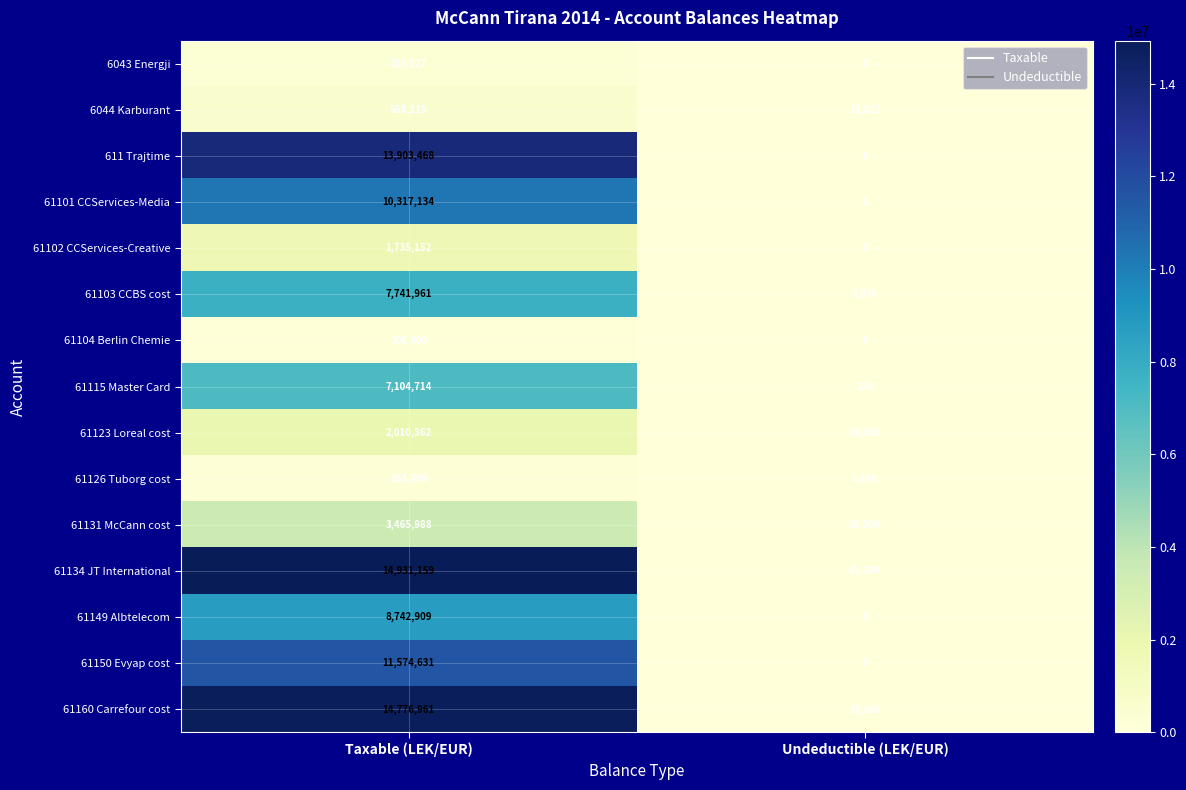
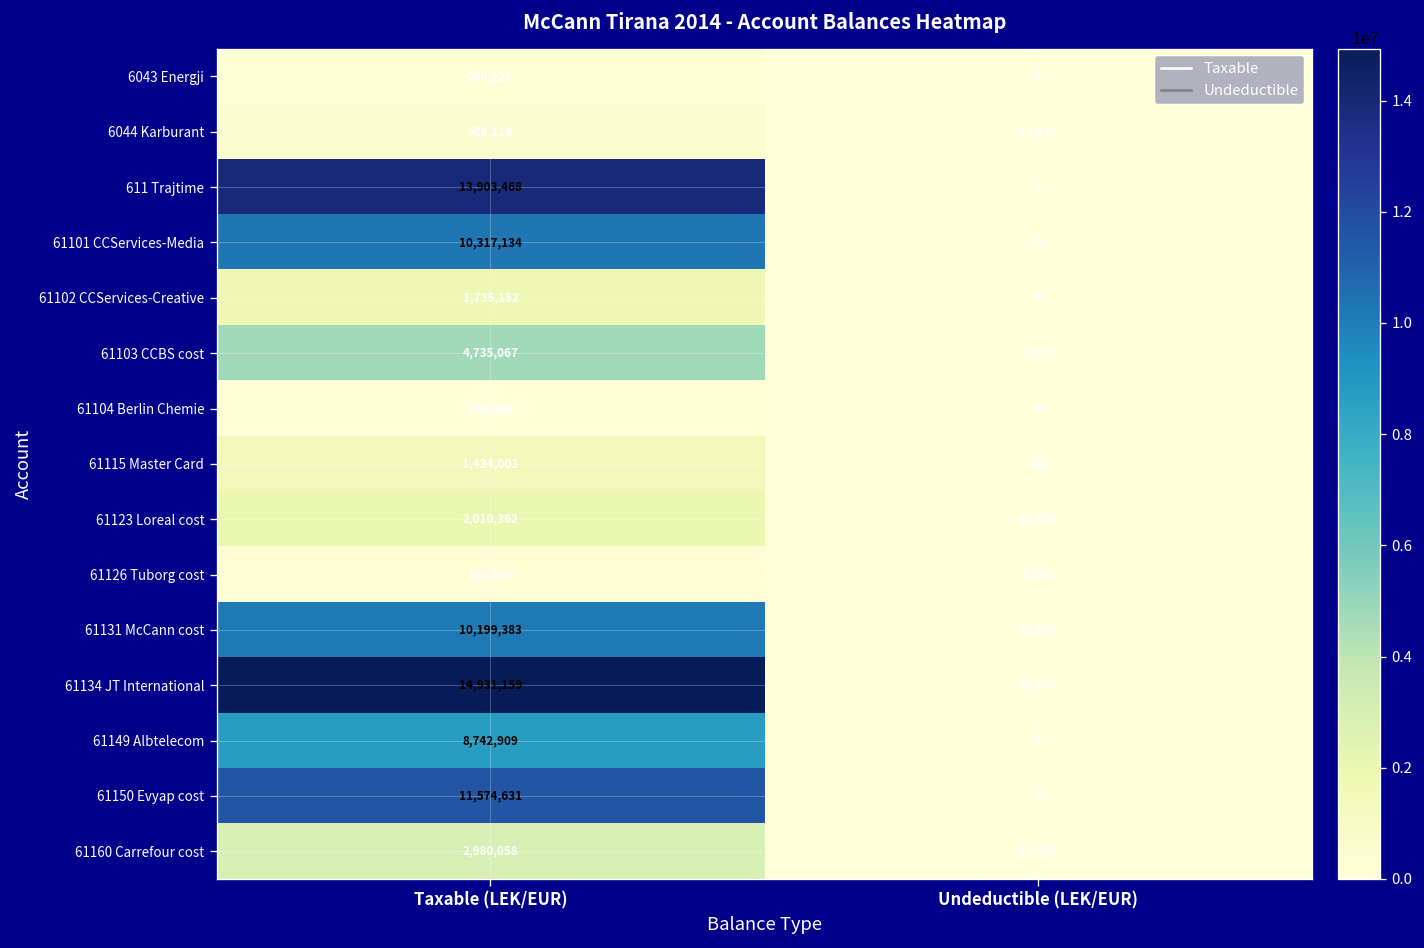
61103 CCBS cost, Taxable (LEK/EUR): 7,741,961 -> 4,735,067
61115 Master Card, Taxable (LEK/EUR): 7,104,714 -> 1,434,003
61131 McCann cost, Taxable (LEK/EUR): 3,465,988 -> 10,199,383
61160 Carrefour cost, Taxable (LEK/EUR): 14,776,961 -> 2,980,058
